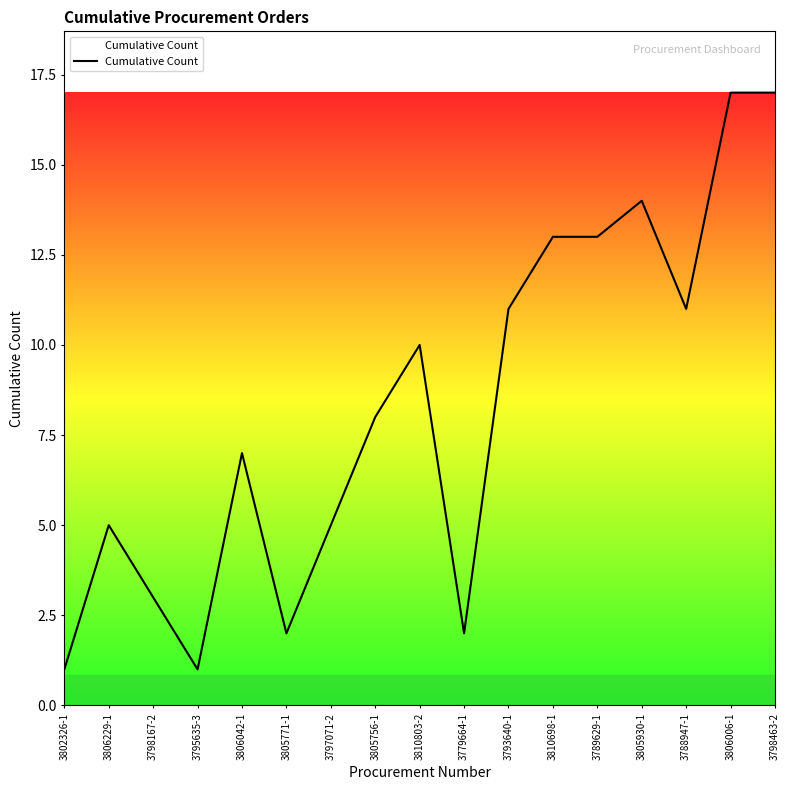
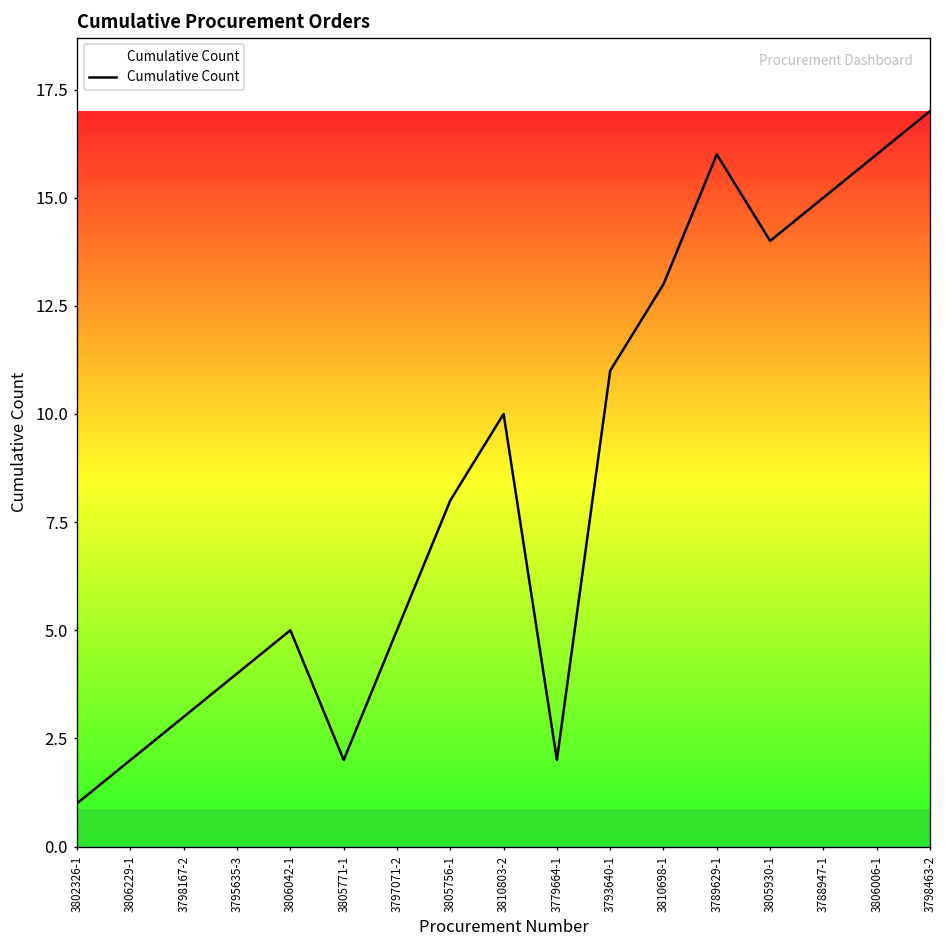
3806229-1: 5 -> 2
3795635-3: 1 -> 4
3806042-1: 7 -> 5
3789629-1: 13 -> 16
3788947-1: 11 -> 15
3806006-1: 17 -> 16
